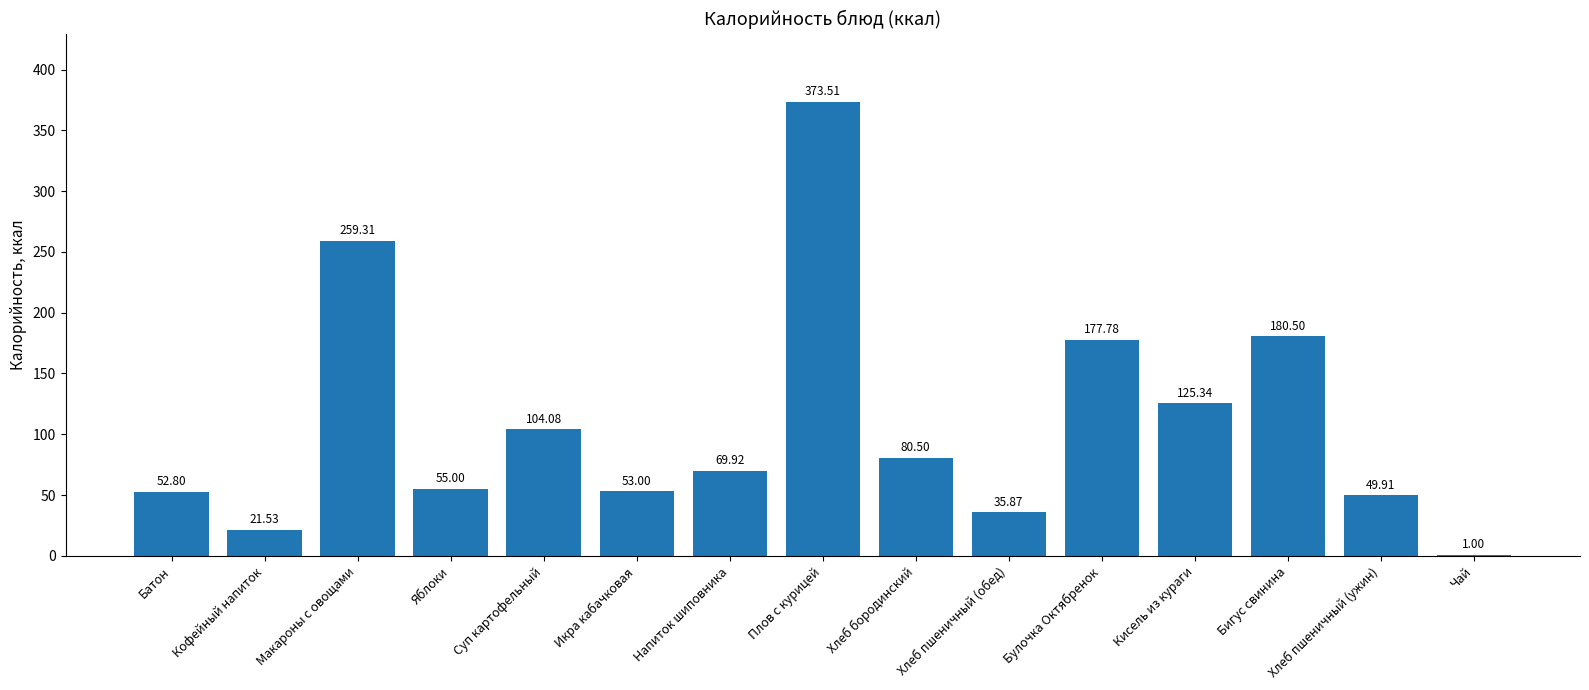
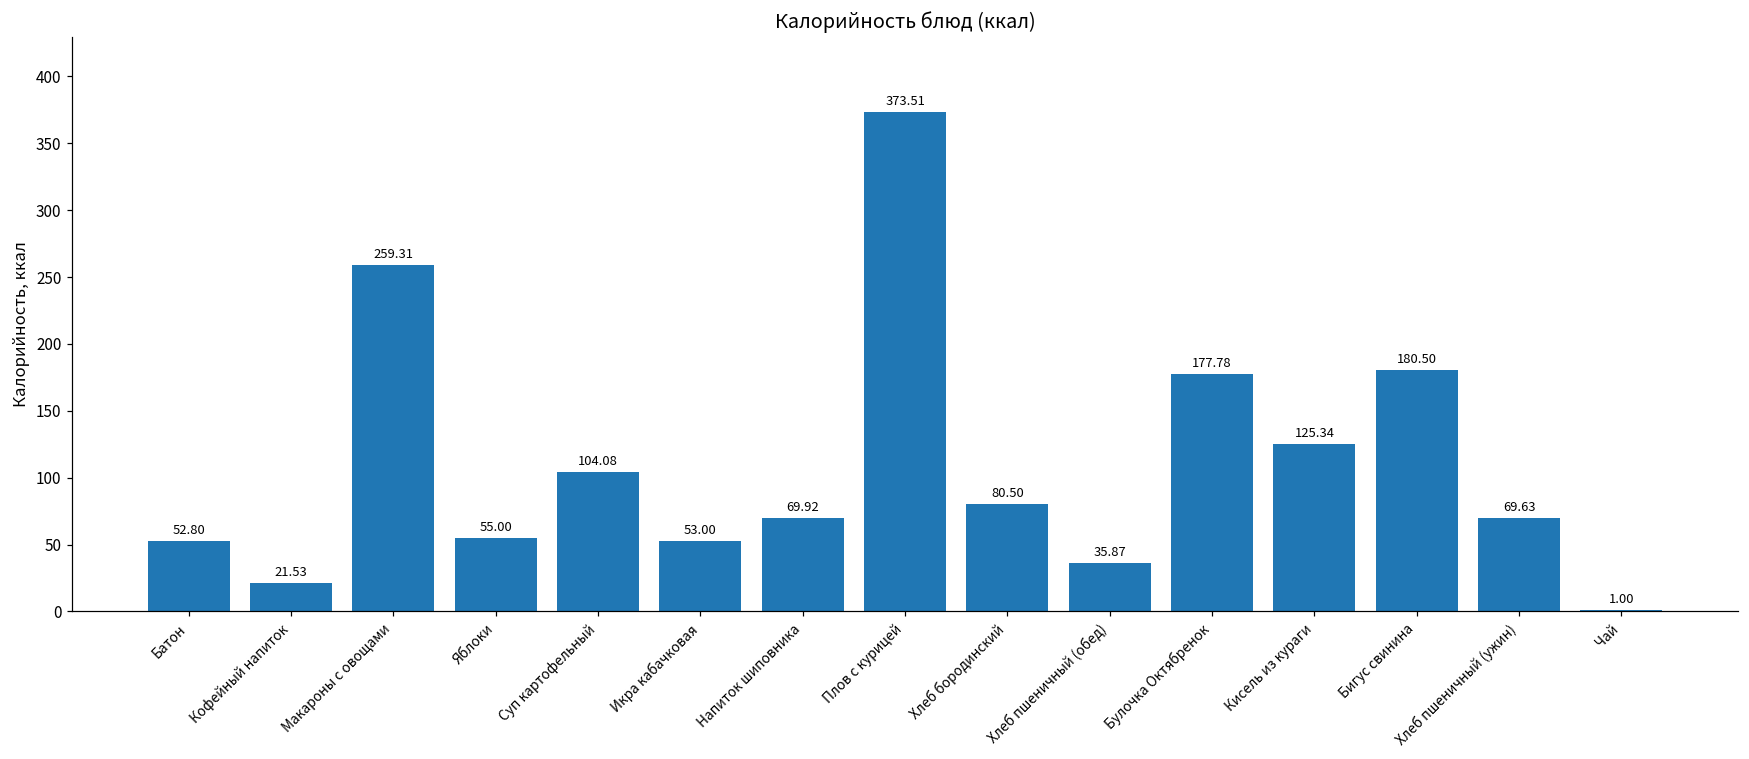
Хлеб пшеничный (ужин): 49.91 -> 69.63
